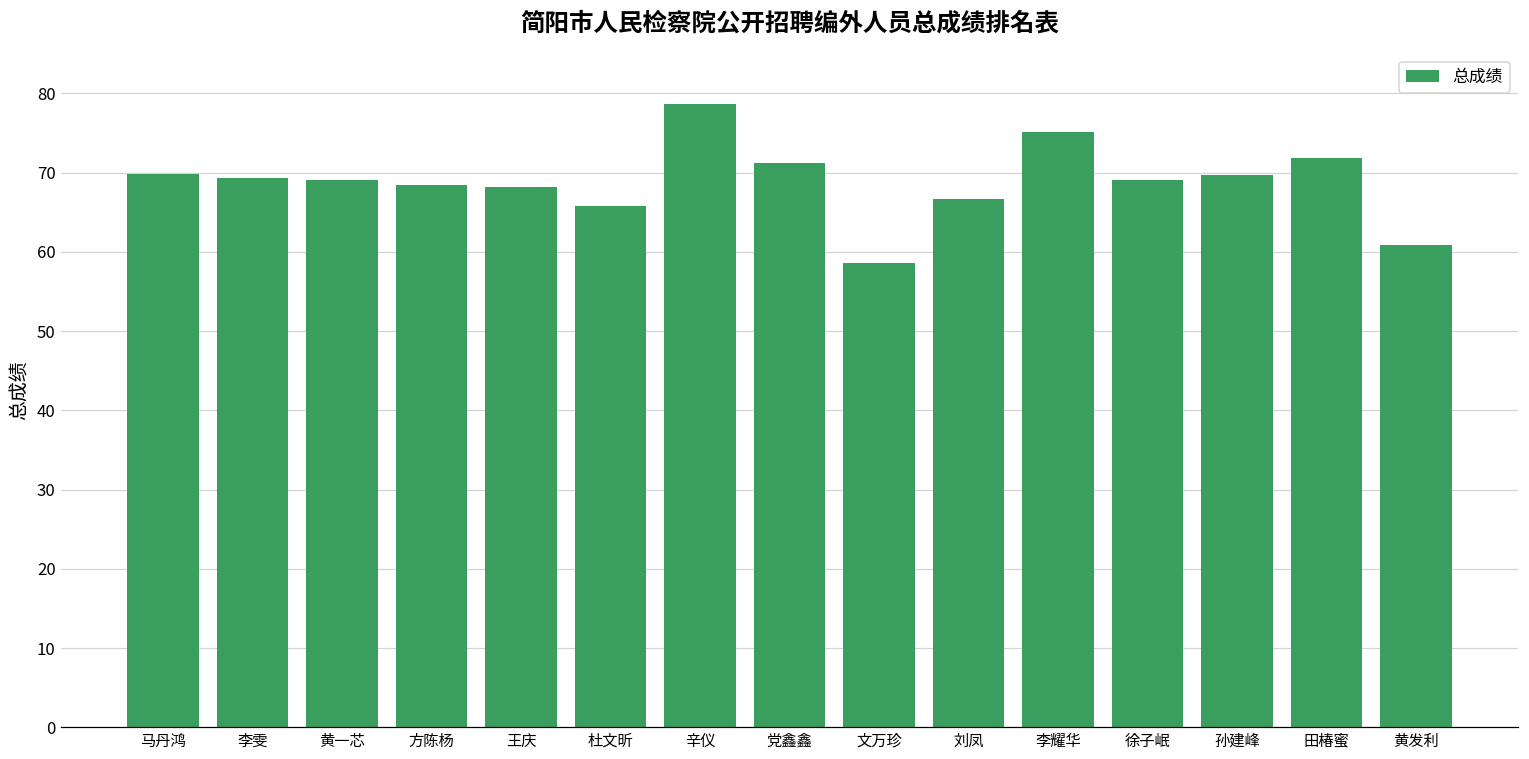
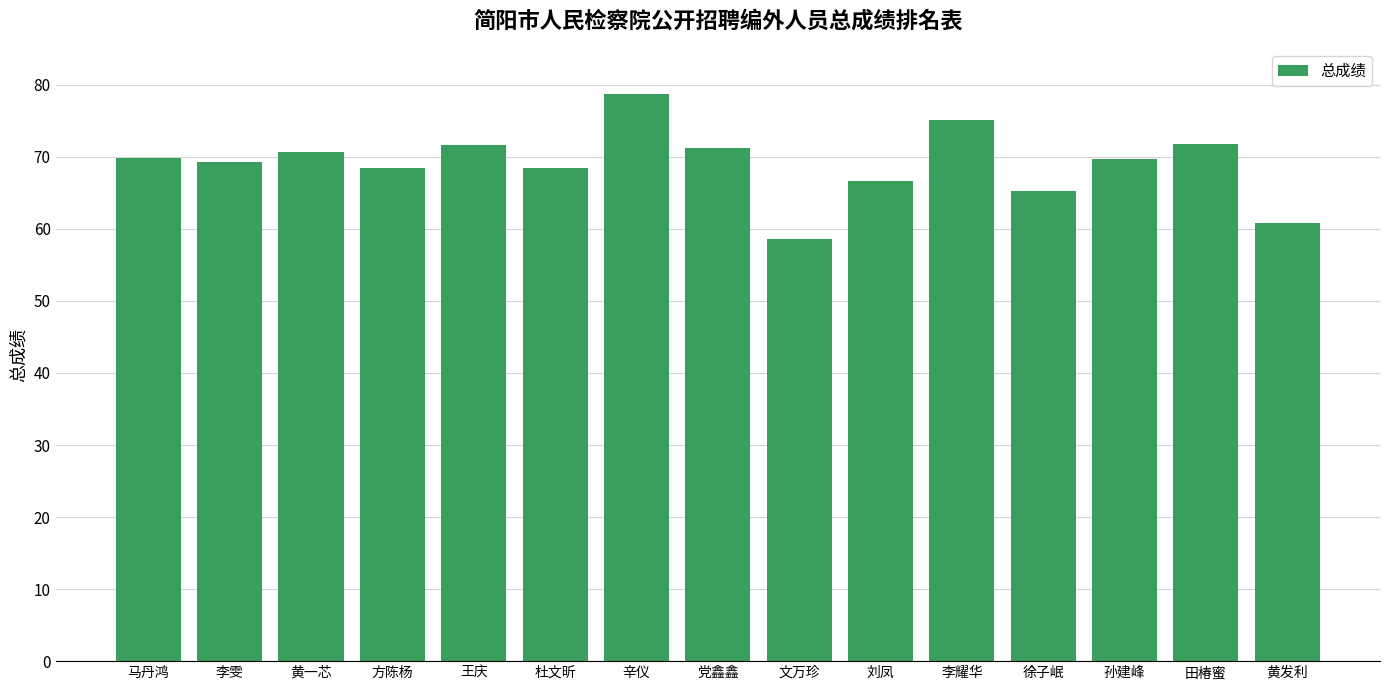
黄一芯: 69 -> 71
王庆: 68 -> 72
杜文昕: 66 -> 68
徐子岷: 69 -> 65
